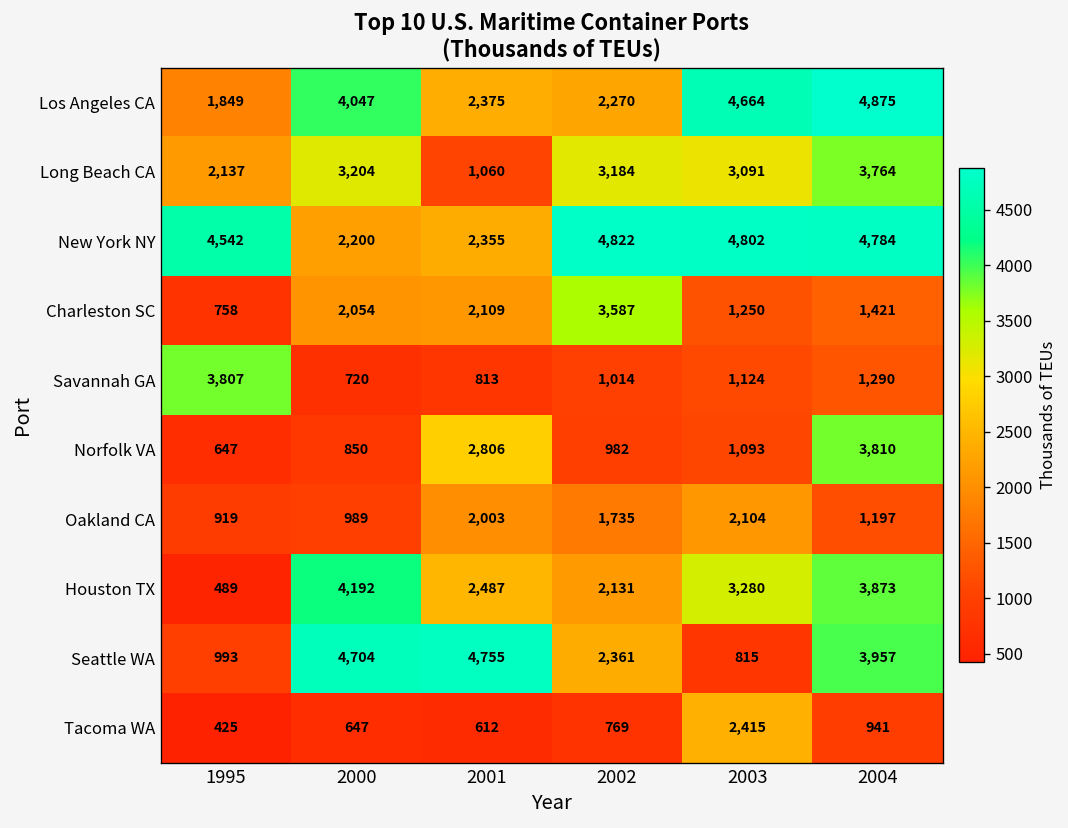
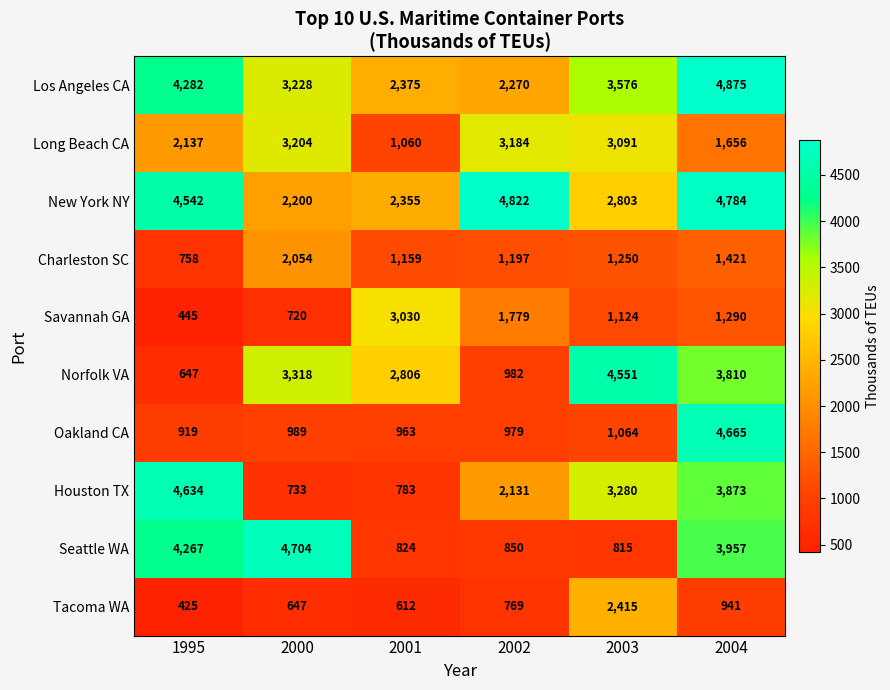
Los Angeles CA, 1995: 1,849 -> 4,282
Los Angeles CA, 2000: 4,047 -> 3,228
Los Angeles CA, 2003: 4,664 -> 3,576
Long Beach CA, 2004: 3,764 -> 1,656
New York NY, 2003: 4,802 -> 2,803
Charleston SC, 2001: 2,109 -> 1,159
Charleston SC, 2002: 3,587 -> 1,197
Savannah GA, 1995: 3,807 -> 445
Savannah GA, 2001: 813 -> 3,030
Savannah GA, 2002: 1,014 -> 1,779
Norfolk VA, 2000: 850 -> 3,318
Norfolk VA, 2003: 1,093 -> 4,551
Oakland CA, 2001: 2,003 -> 963
Oakland CA, 2002: 1,735 -> 979
Oakland CA, 2003: 2,104 -> 1,064
Oakland CA, 2004: 1,197 -> 4,665
Houston TX, 1995: 489 -> 4,634
Houston TX, 2000: 4,192 -> 733
Houston TX, 2001: 2,487 -> 783
Seattle WA, 1995: 993 -> 4,267
Seattle WA, 2001: 4,755 -> 824
Seattle WA, 2002: 2,361 -> 850
